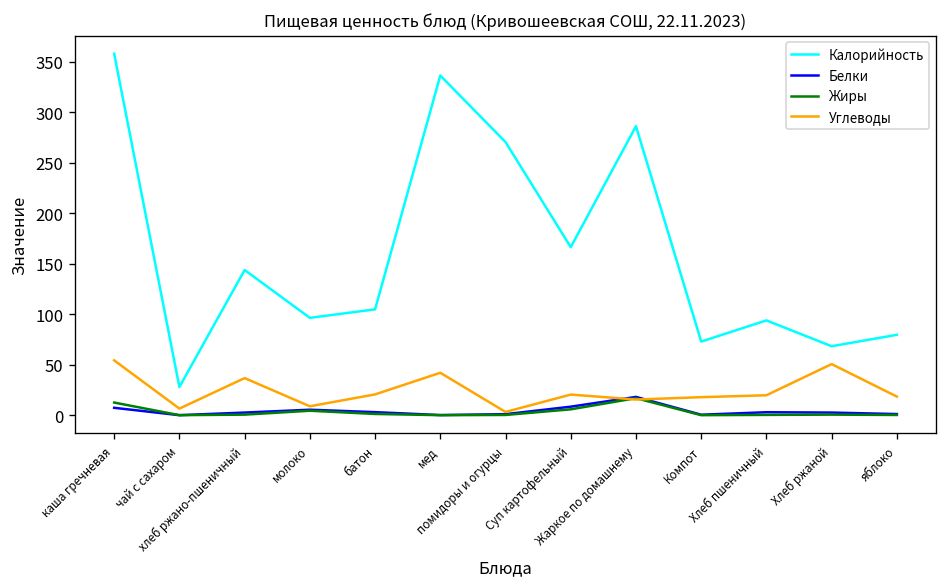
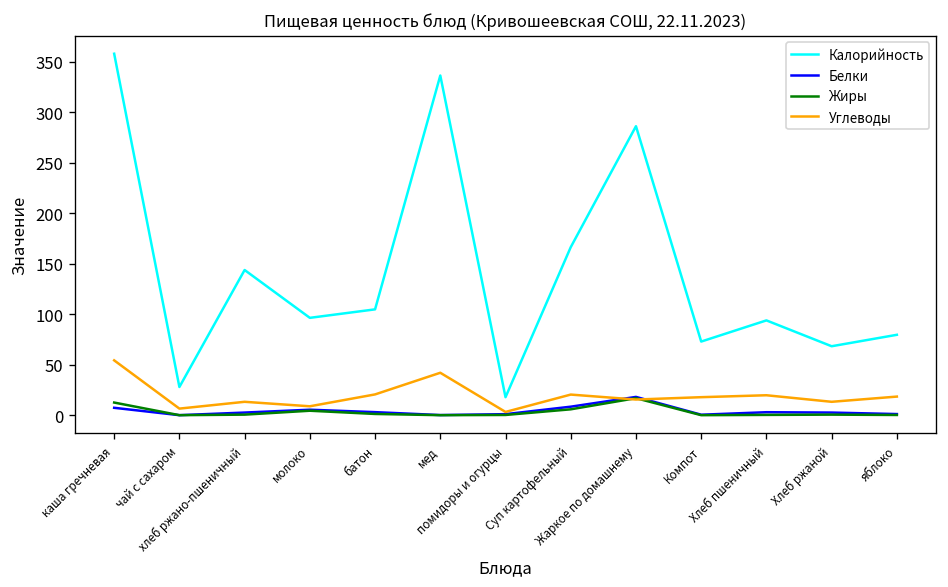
Углеводы, хлеб ржано-пшеничный: 40 -> 10
Калорийность, помидоры и огурцы: 270 -> 20
Углеводы, Хлеб ржаной: 50 -> 10
